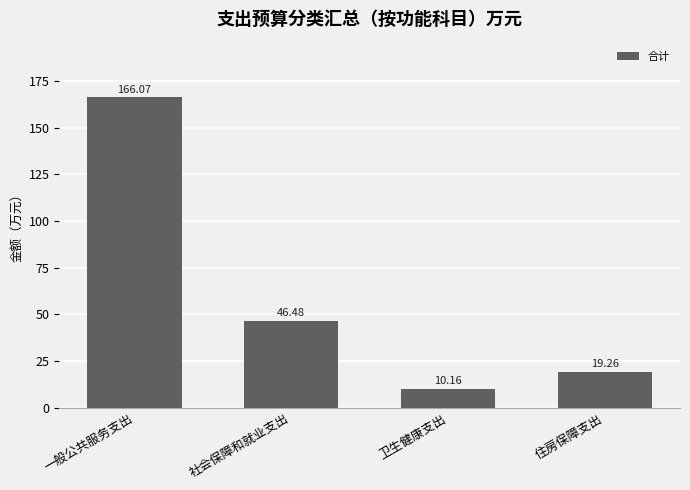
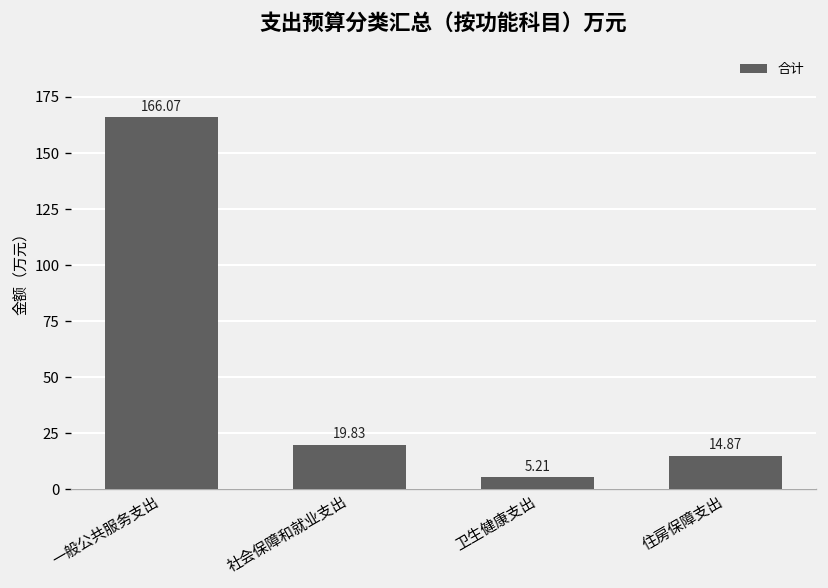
社会保障和就业支出: 46.48 -> 19.83
卫生健康支出: 10.16 -> 5.21
住房保障支出: 19.26 -> 14.87
